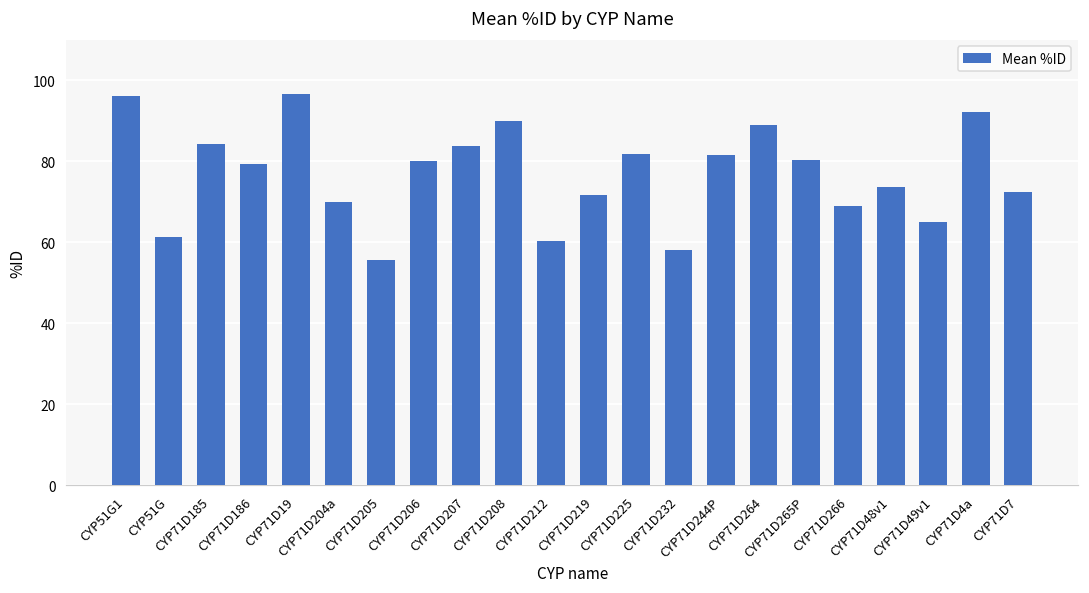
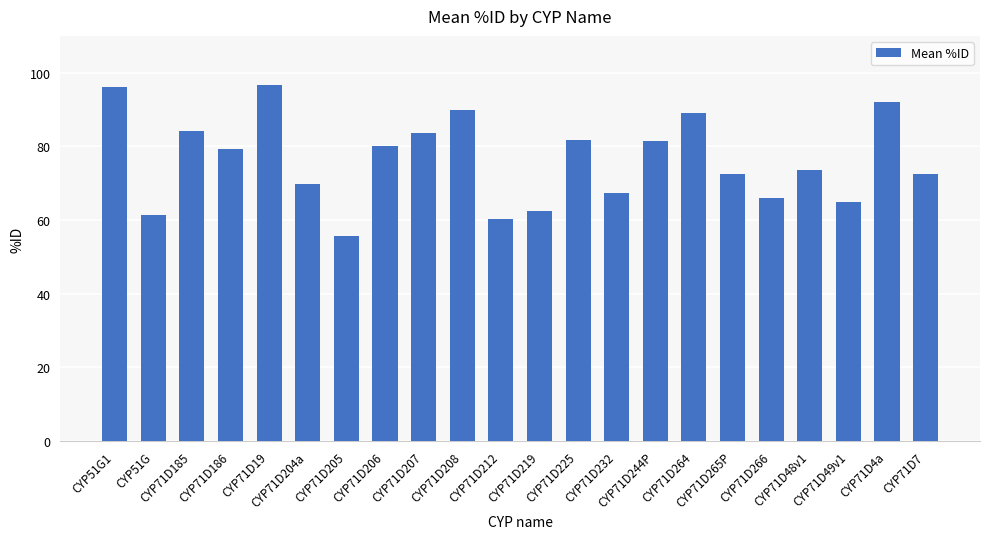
CYP71D219: 72 -> 62
CYP71D232: 58 -> 67
CYP71D265P: 80 -> 73
CYP71D266: 69 -> 66
